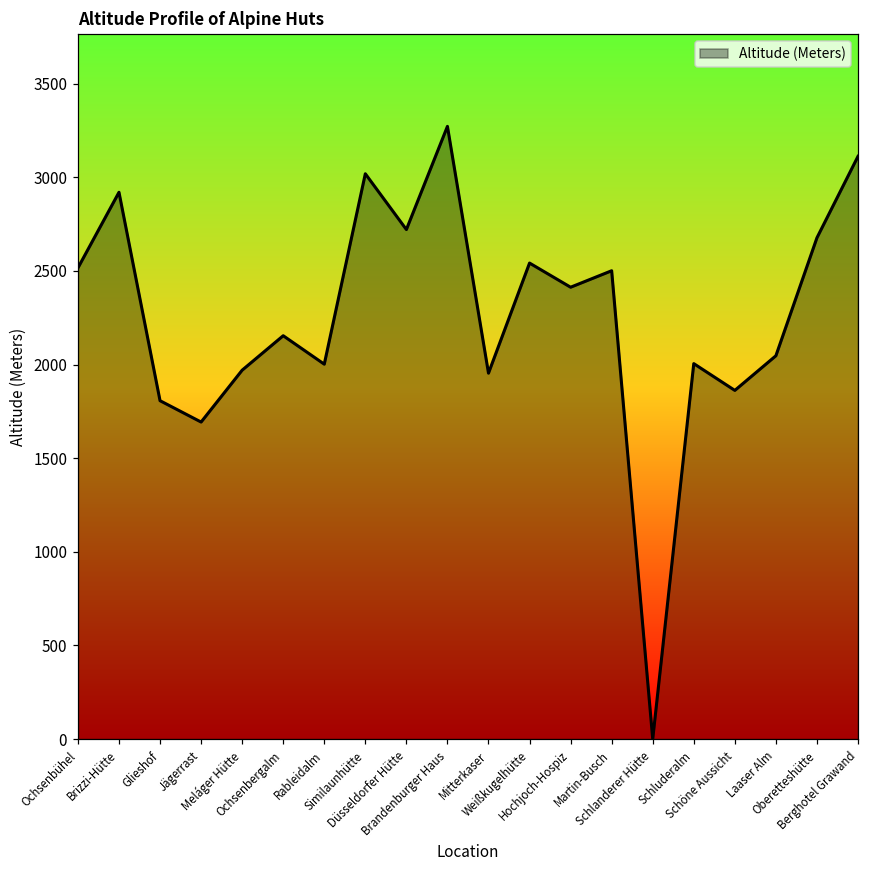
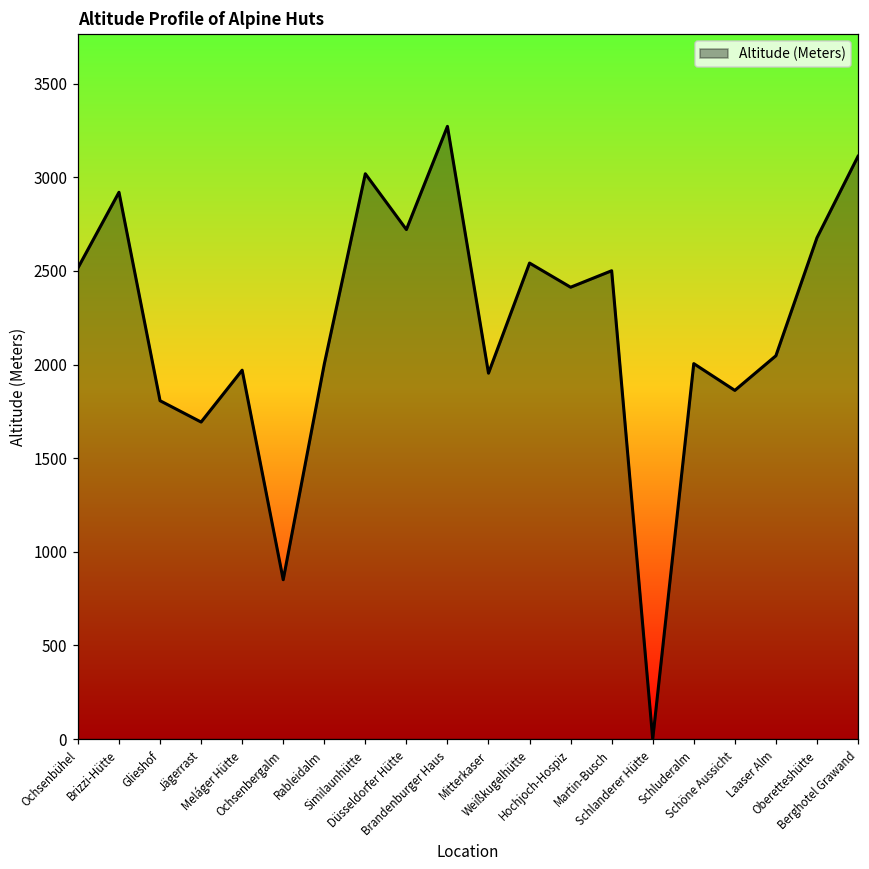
Ochsenbergalm: 2150 -> 850
